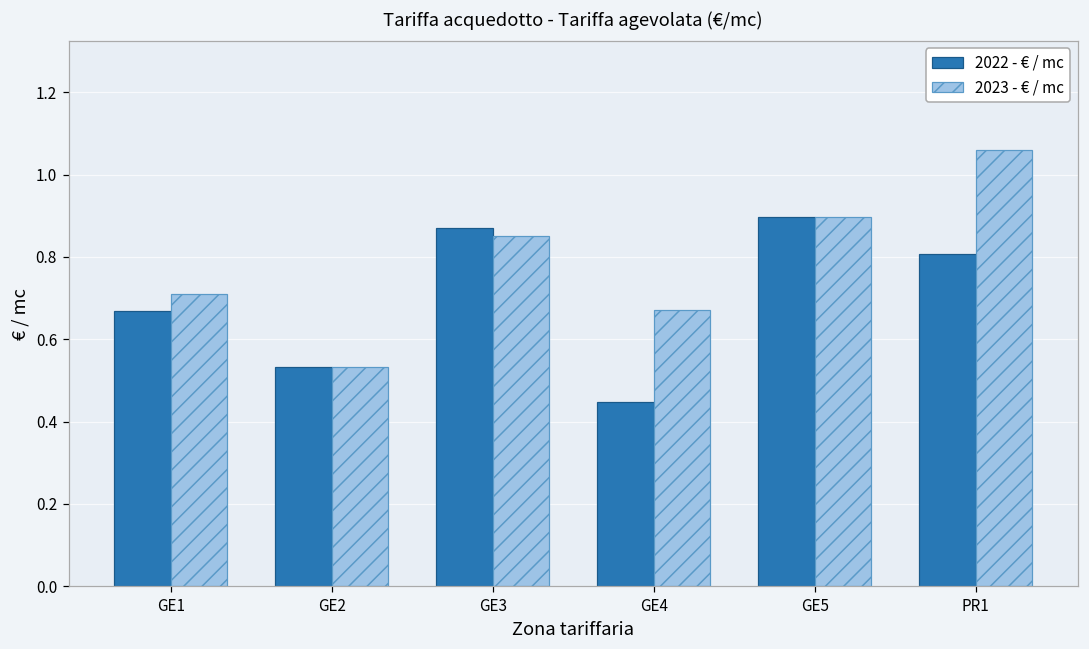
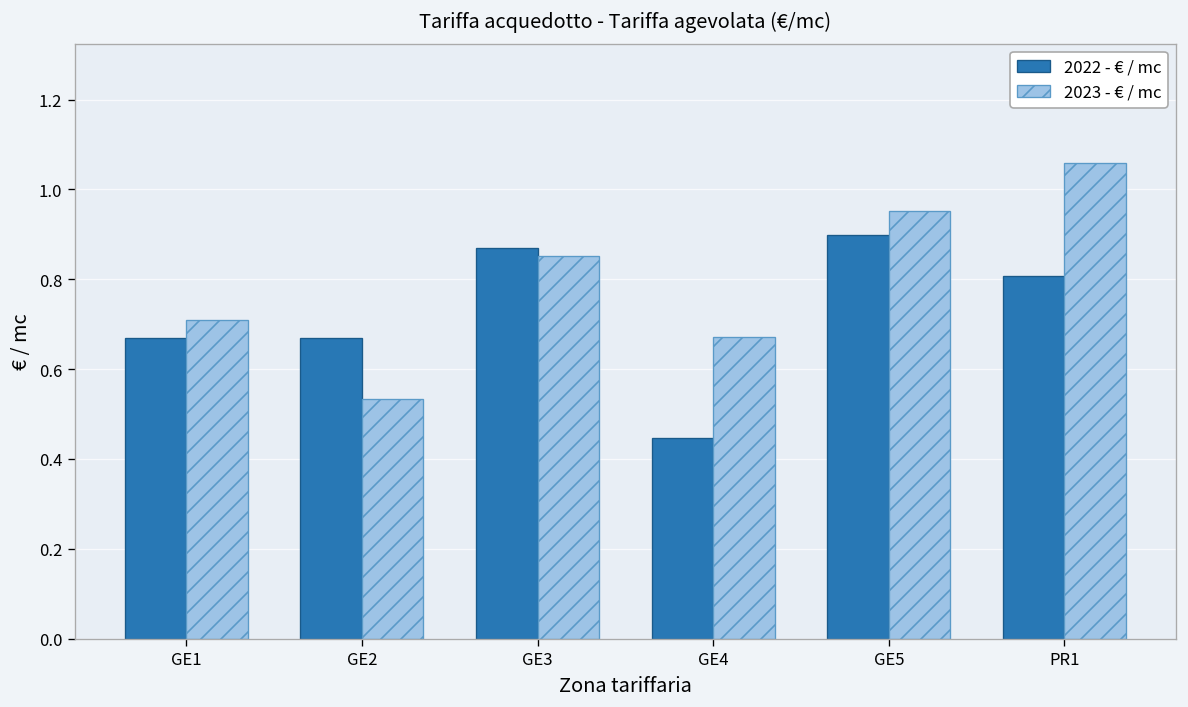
2022 - € / mc, GE2: 0.53 -> 0.67
2023 - € / mc, GE5: 0.90 -> 0.95
